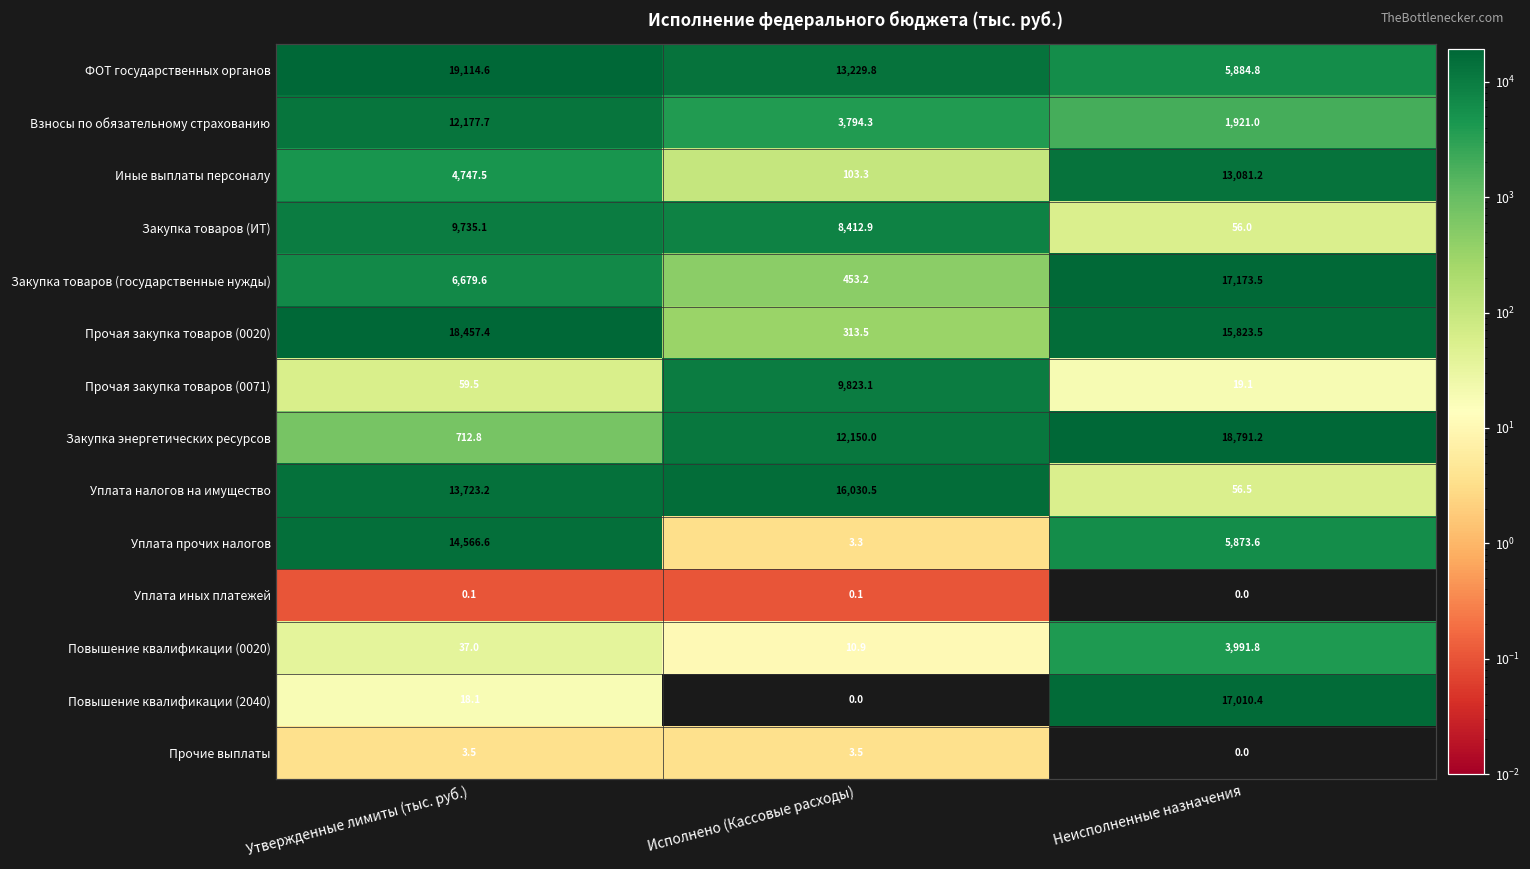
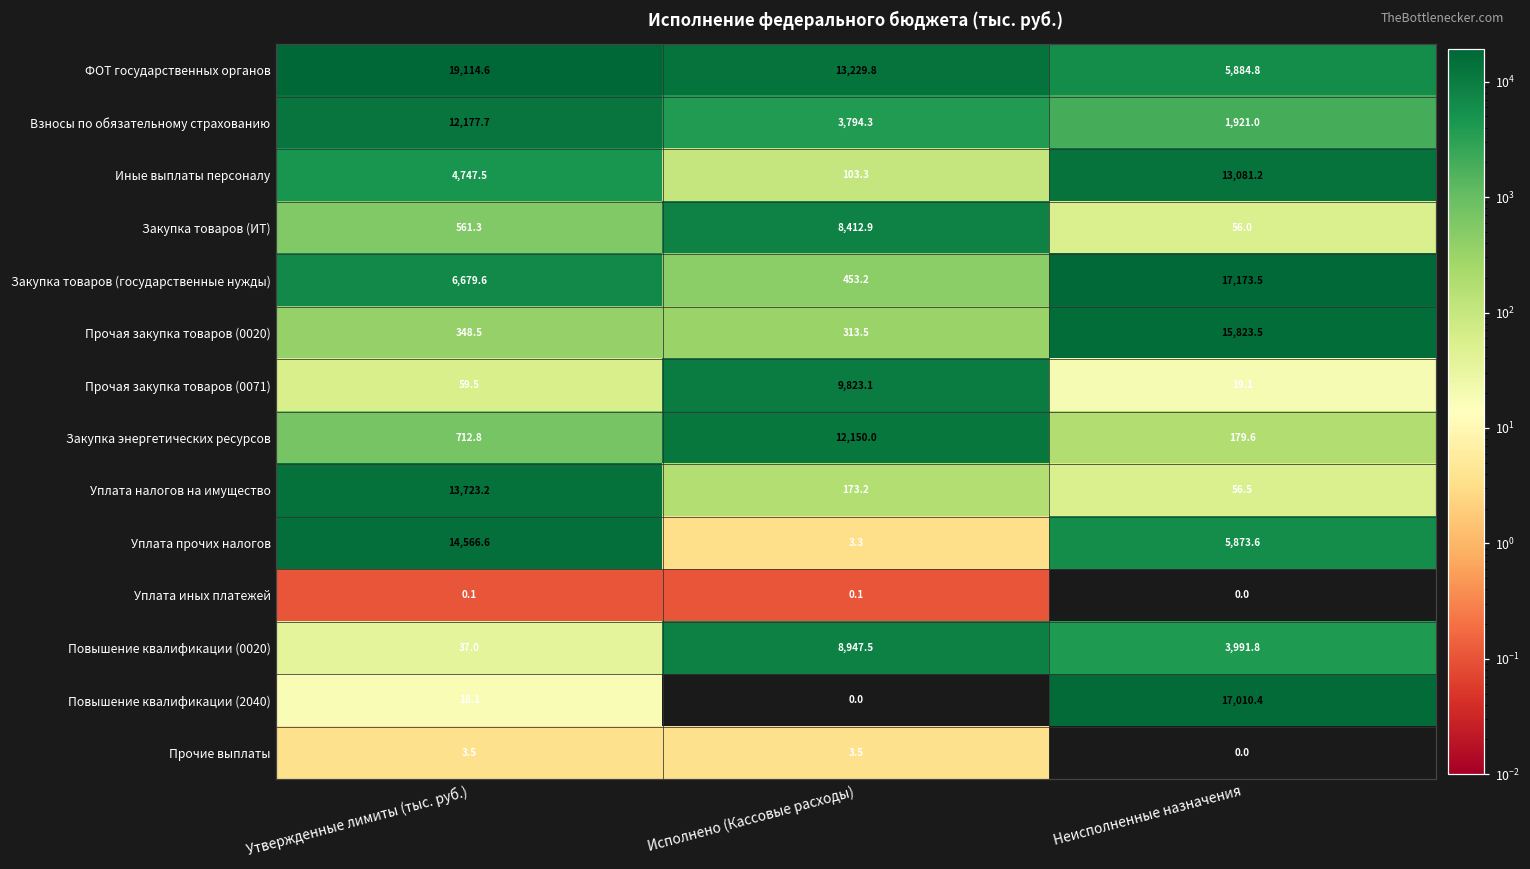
Закупка товаров (ИТ), Утвержденные лимиты (тыс. руб.): 9,735.1 -> 561.3
Прочая закупка товаров (0020), Утвержденные лимиты (тыс. руб.): 18,457.4 -> 348.5
Закупка энергетических ресурсов, Неисполненные назначения: 18,791.2 -> 179.6
Уплата налогов на имущество, Исполнено (Кассовые расходы): 16,030.5 -> 173.2
Повышение квалификации (0020), Исполнено (Кассовые расходы): 10.9 -> 8,947.5
